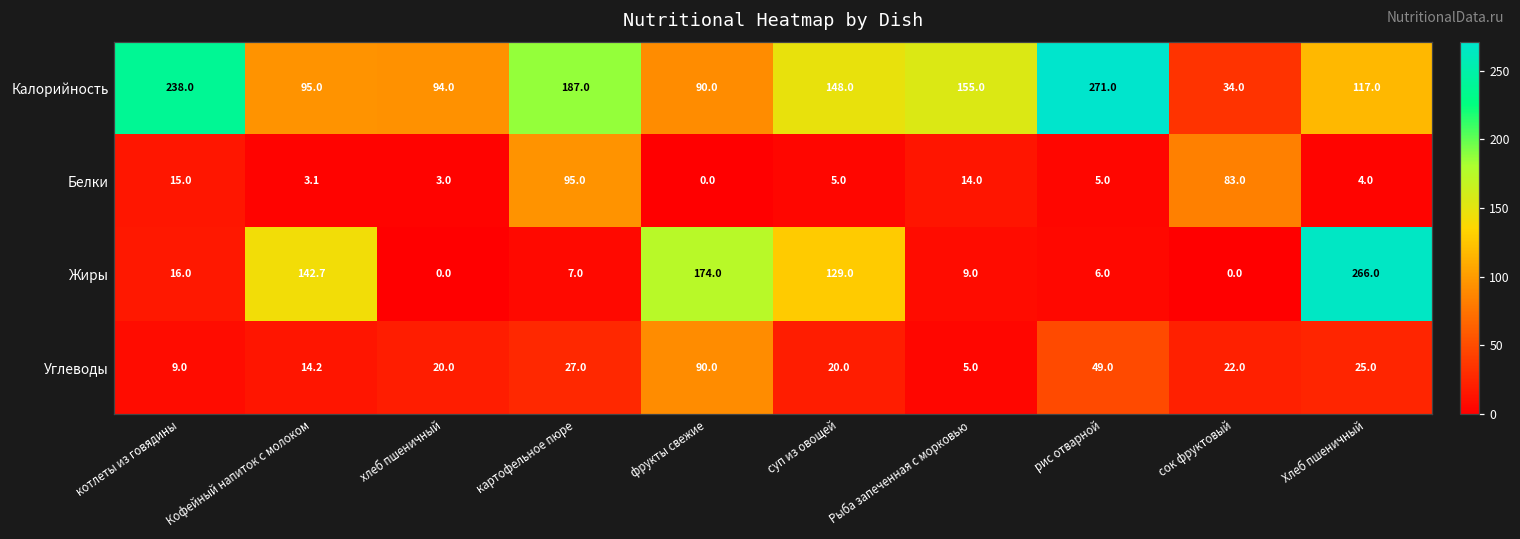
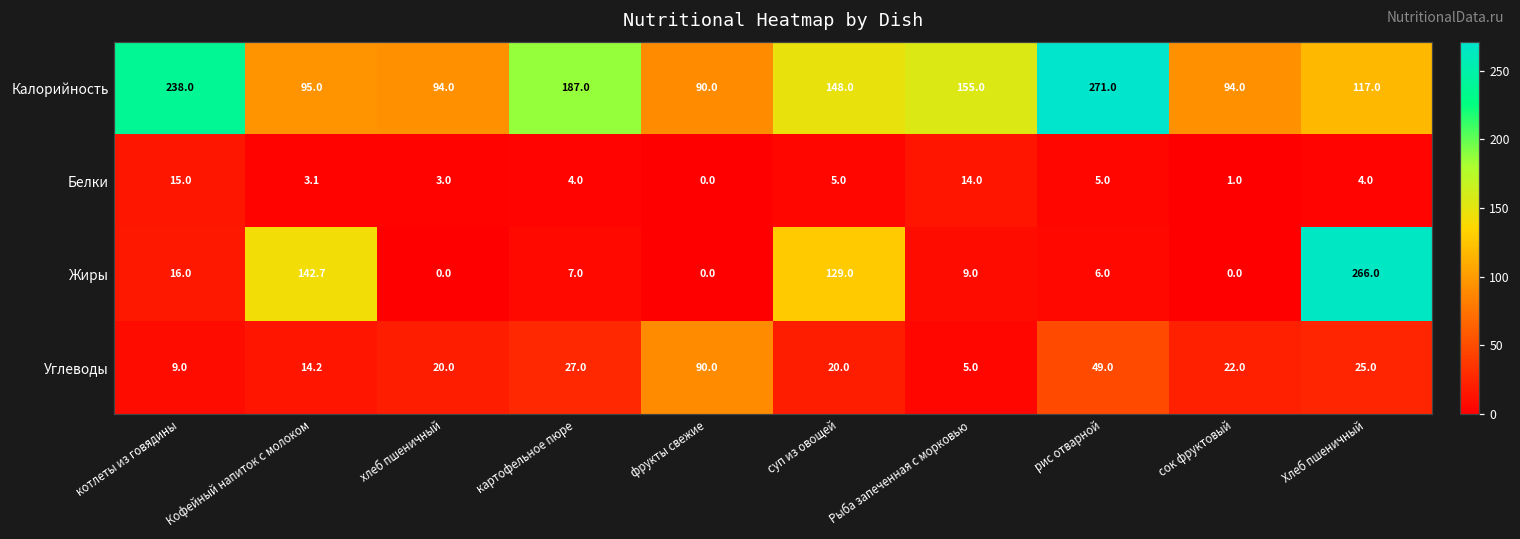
Калорийность, сок фруктовый: 34.0 -> 94.0
Белки, картофельное пюре: 95.0 -> 4.0
Белки, сок фруктовый: 83.0 -> 1.0
Жиры, фрукты свежие: 174.0 -> 0.0
